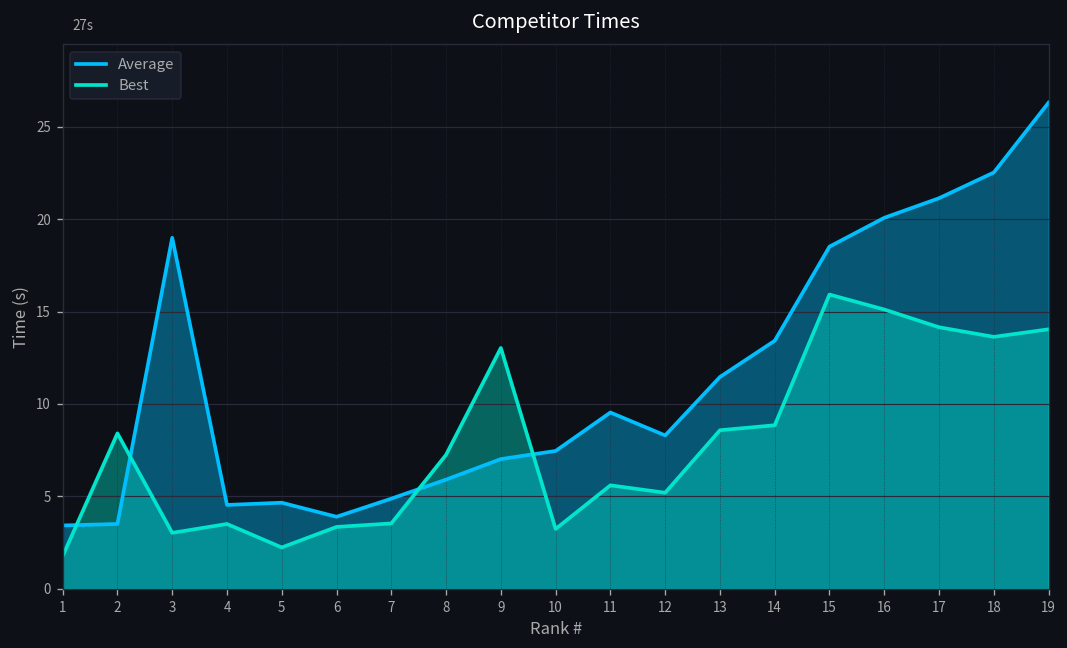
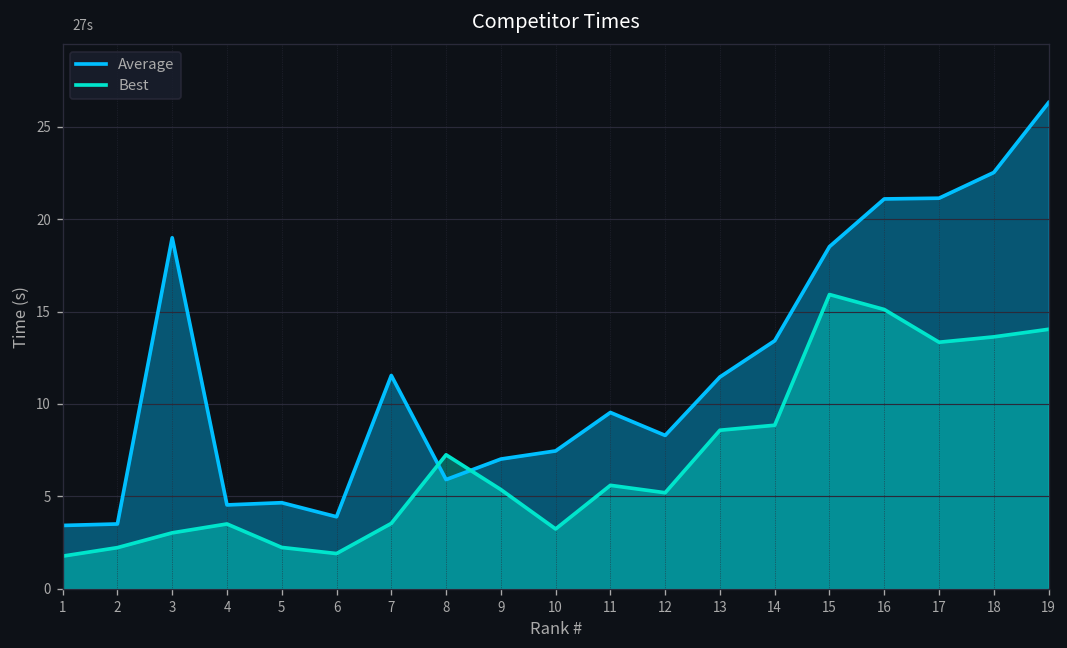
Best, 2: 8.4 -> 2.2
Best, 6: 3.4 -> 1.9
Average, 7: 4.9 -> 11.5
Best, 9: 13.0 -> 5.4
Average, 16: 20.1 -> 21.1
Best, 17: 14.2 -> 13.3
